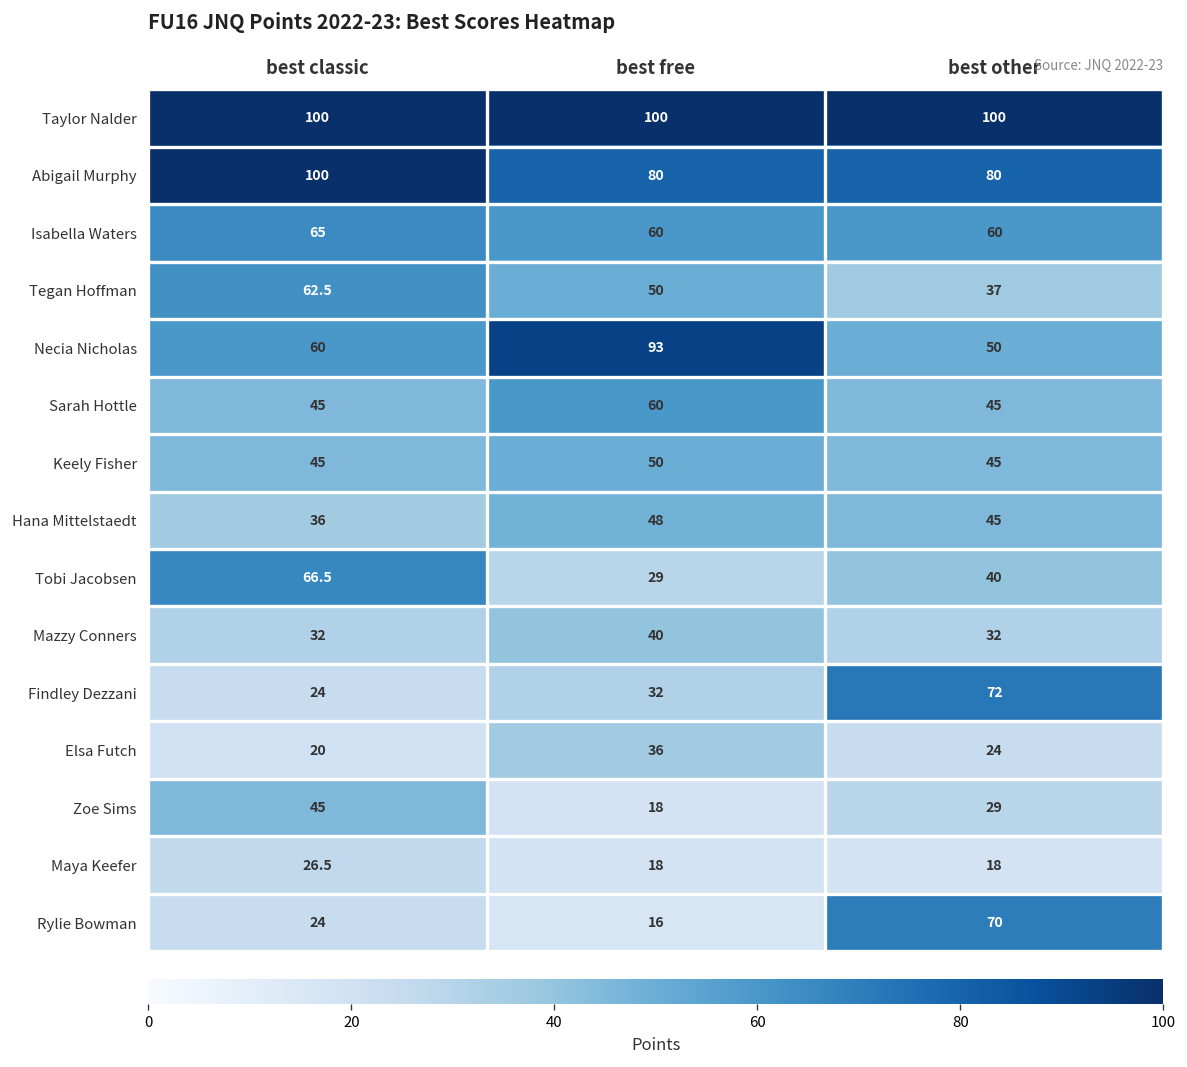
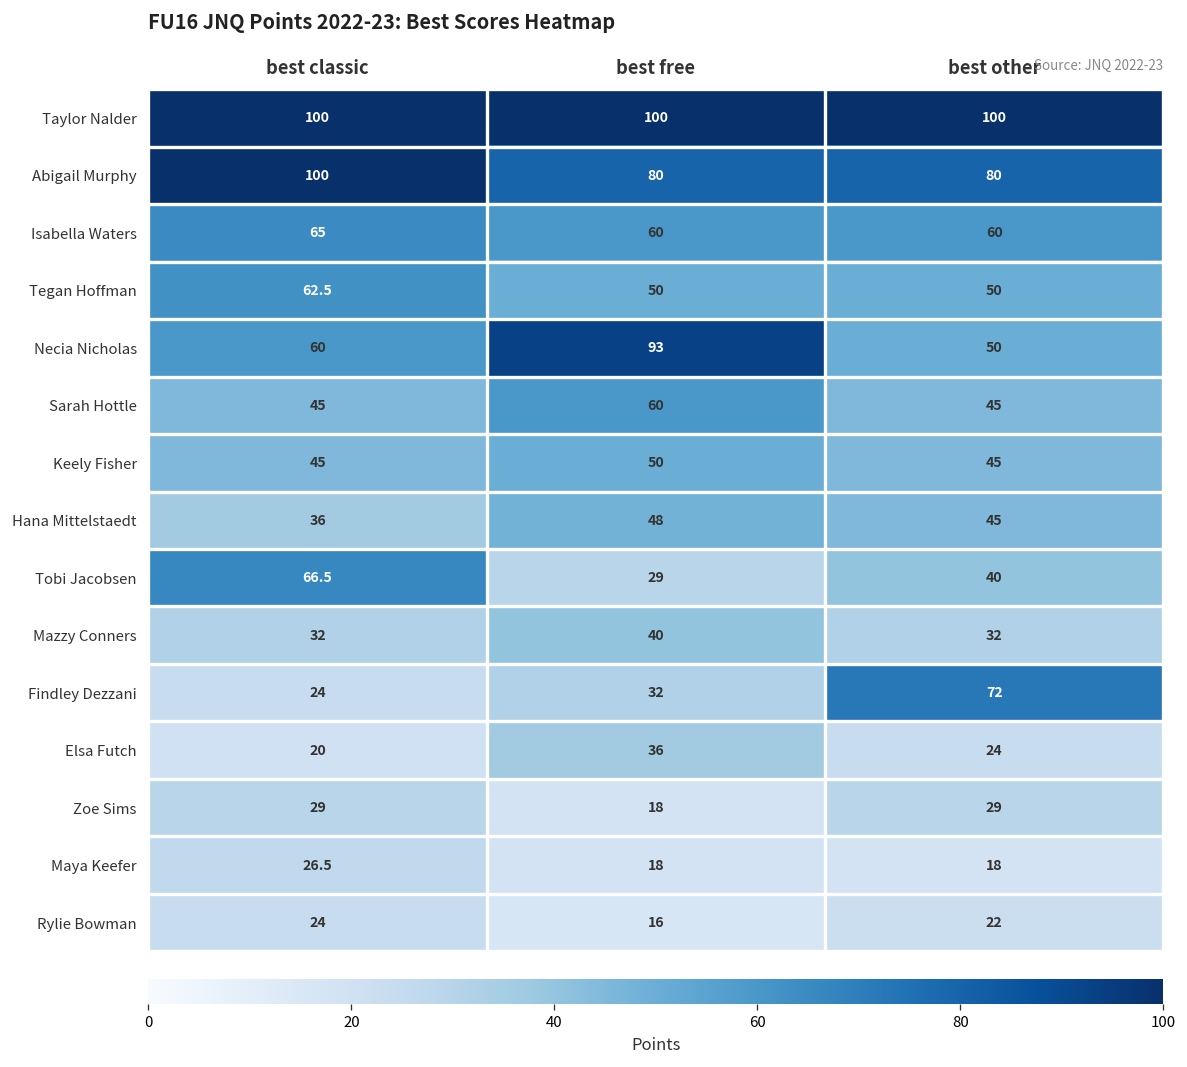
Tegan Hoffman, best other: 37 -> 50
Zoe Sims, best classic: 45 -> 29
Rylie Bowman, best other: 70 -> 22
